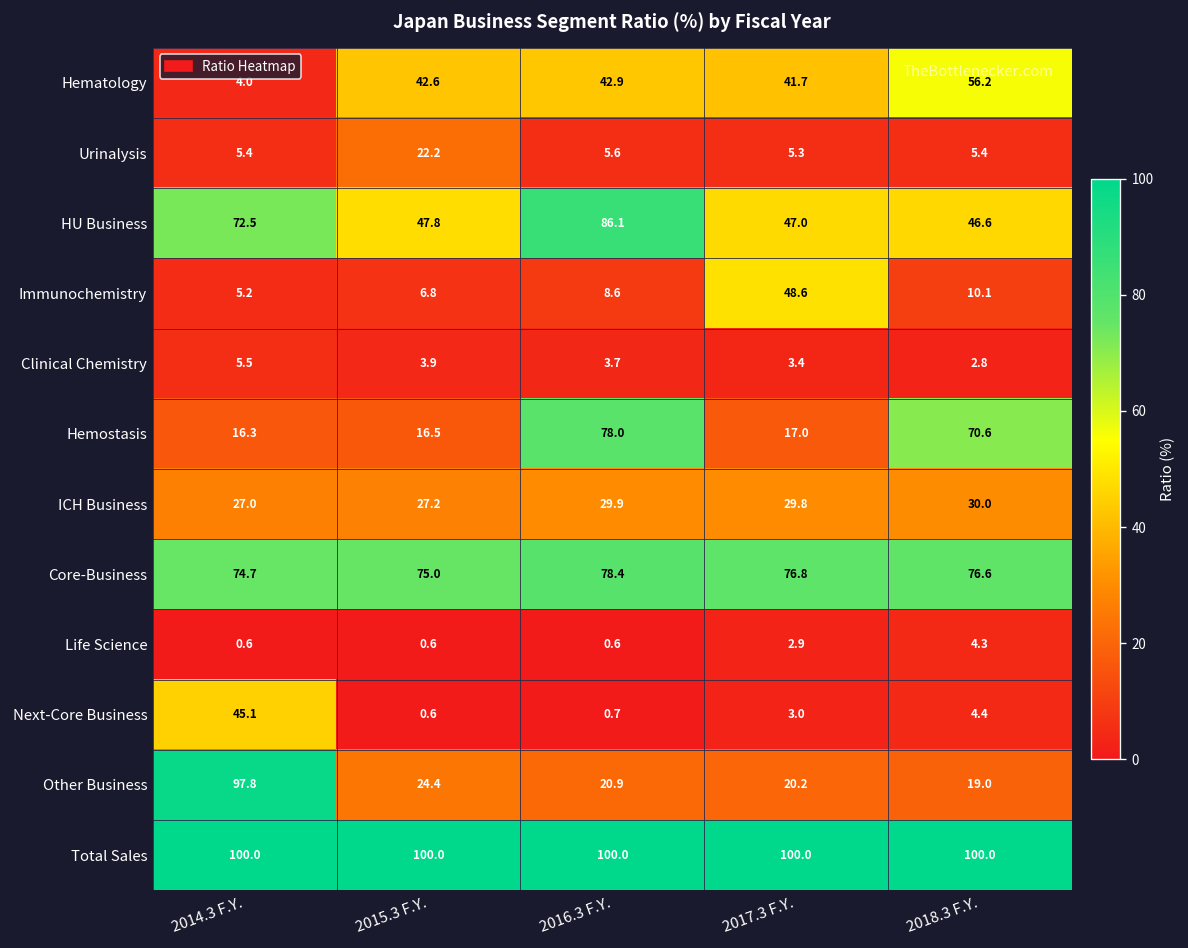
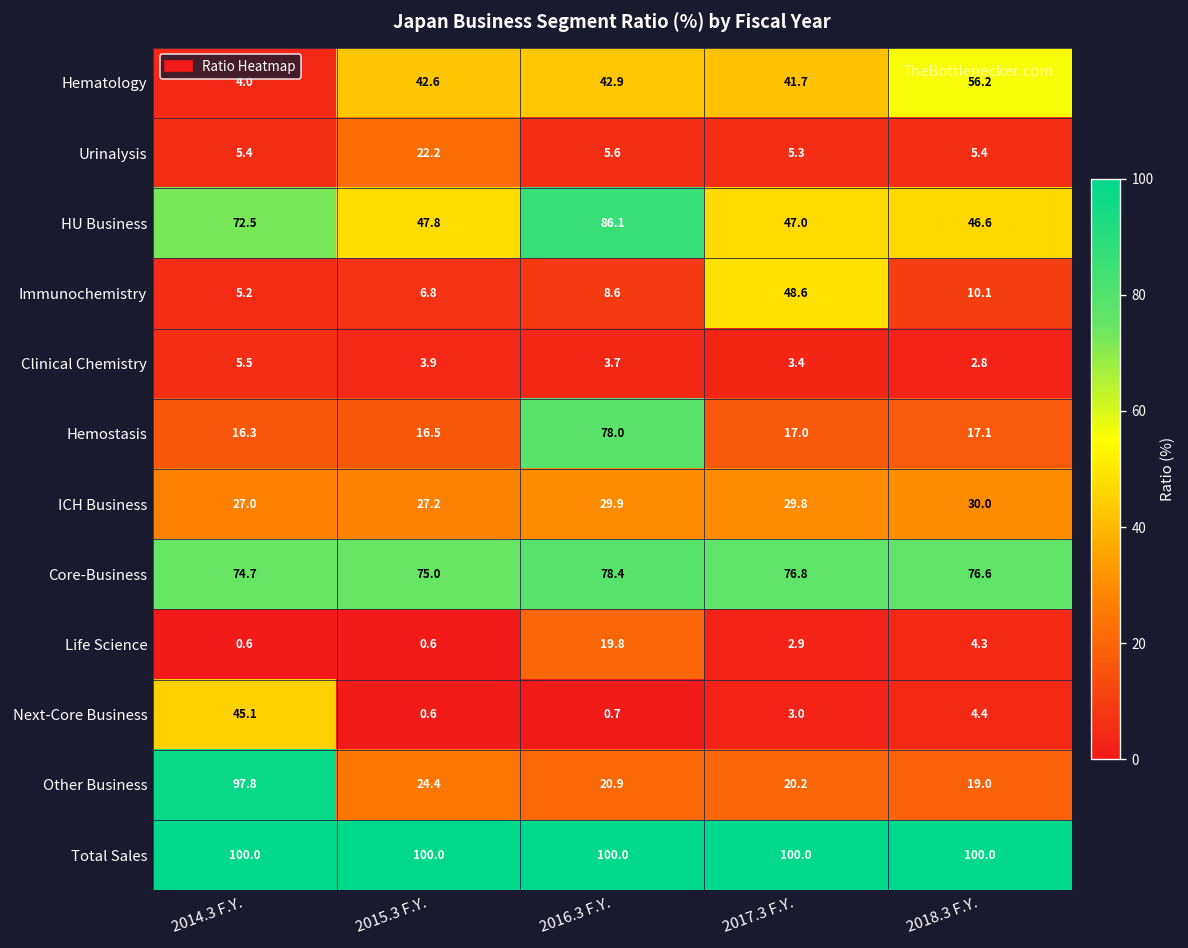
Hemostasis, 2018.3 F.Y.: 70.6 -> 17.1
Life Science, 2016.3 F.Y.: 0.6 -> 19.8
